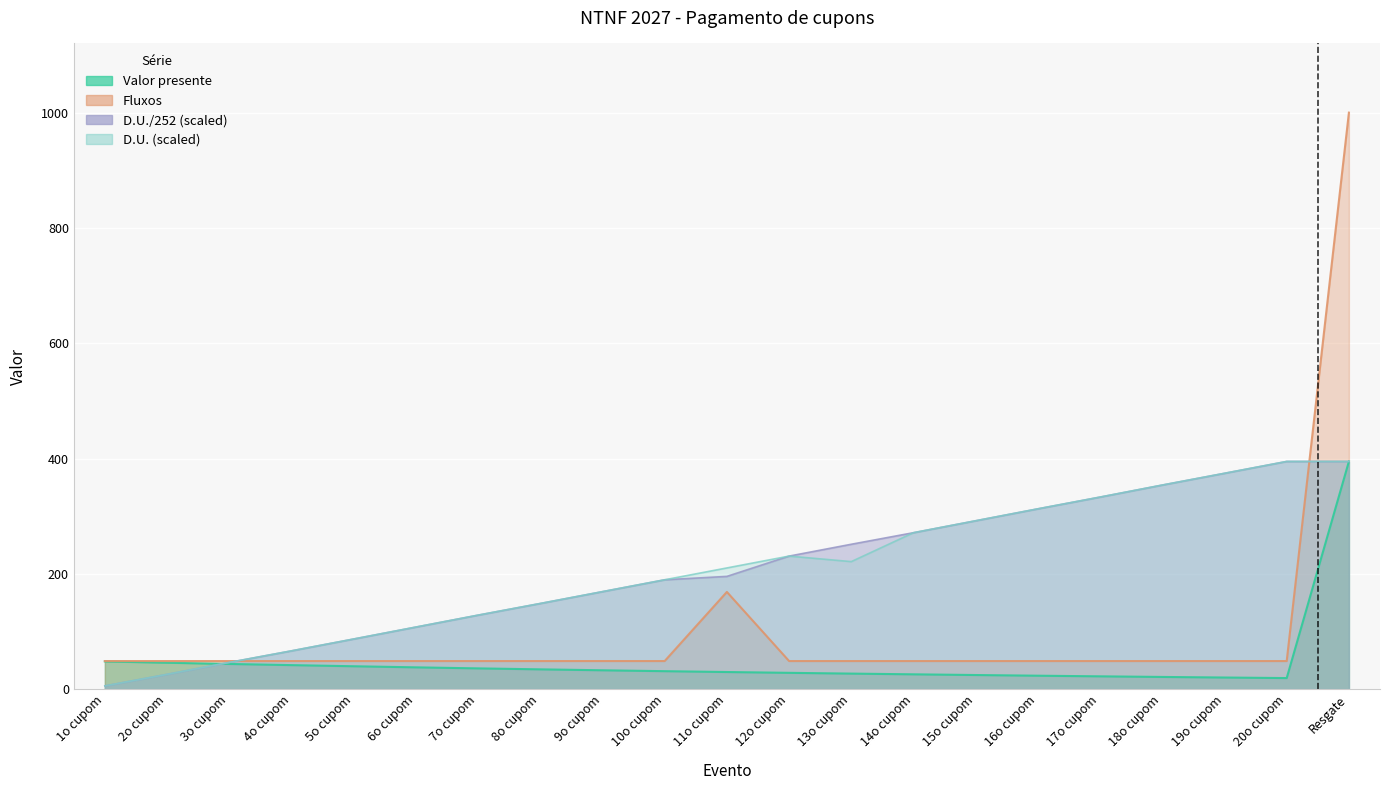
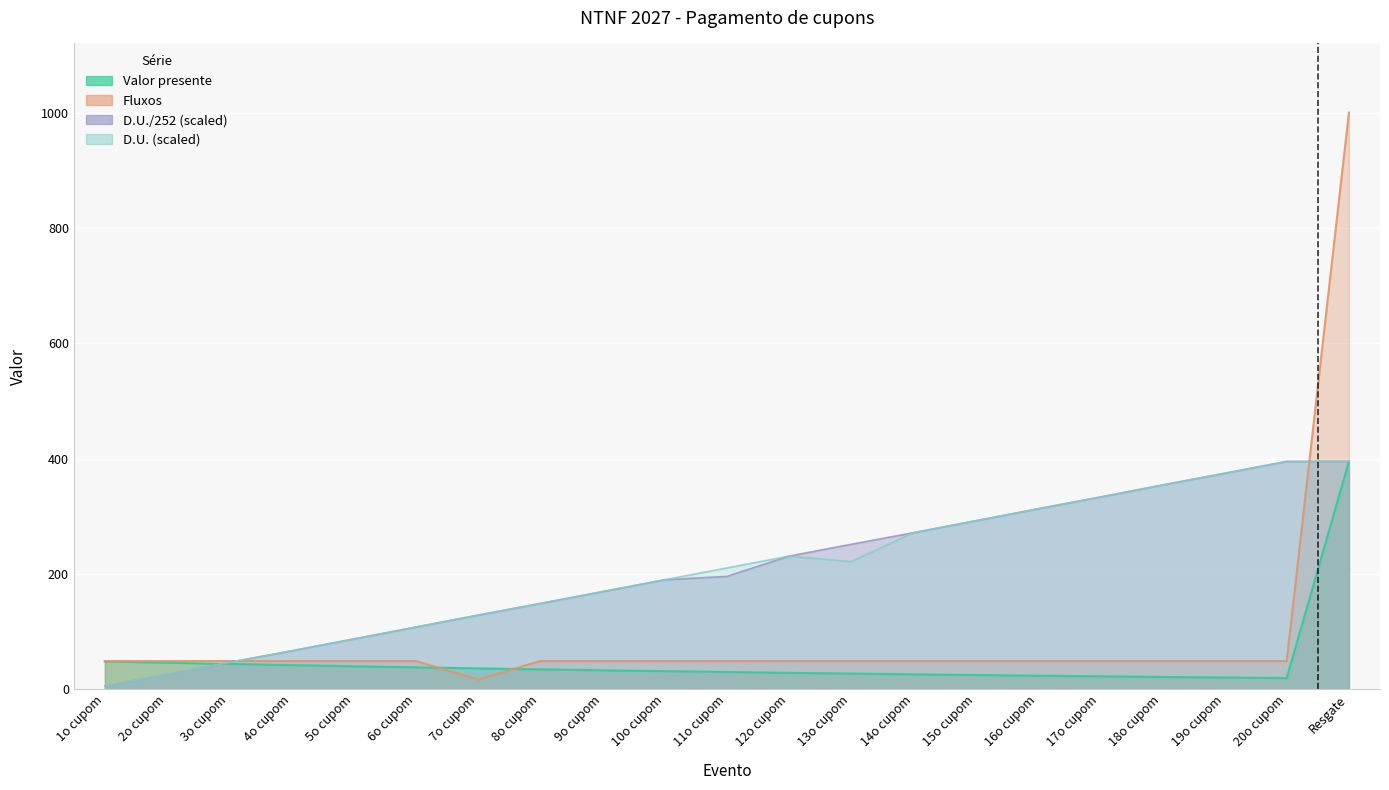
Fluxos, 7o cupom: 50 -> 20
Fluxos, 11o cupom: 170 -> 50
